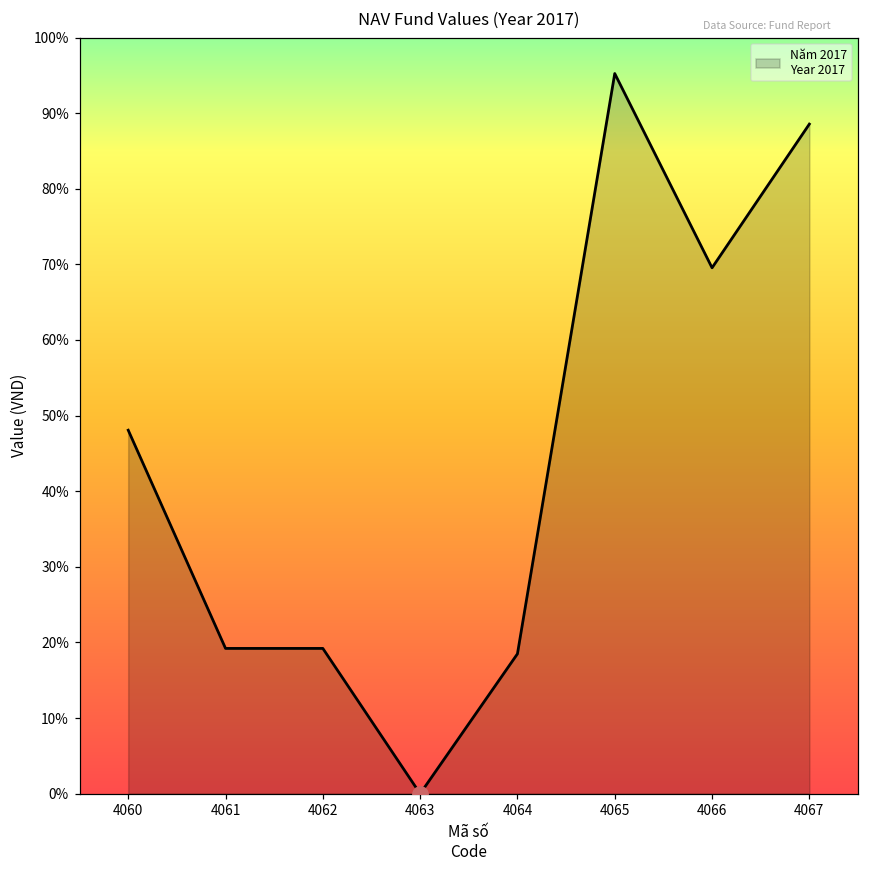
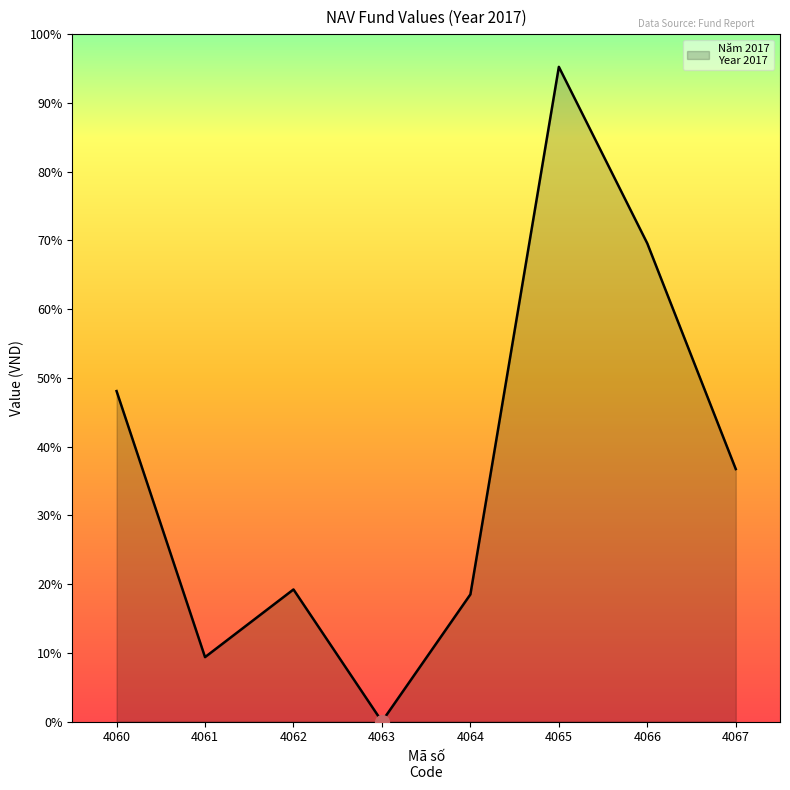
Năm 2017 Year 2017, 4061: 19% -> 9%
Năm 2017 Year 2017, 4067: 89% -> 37%
